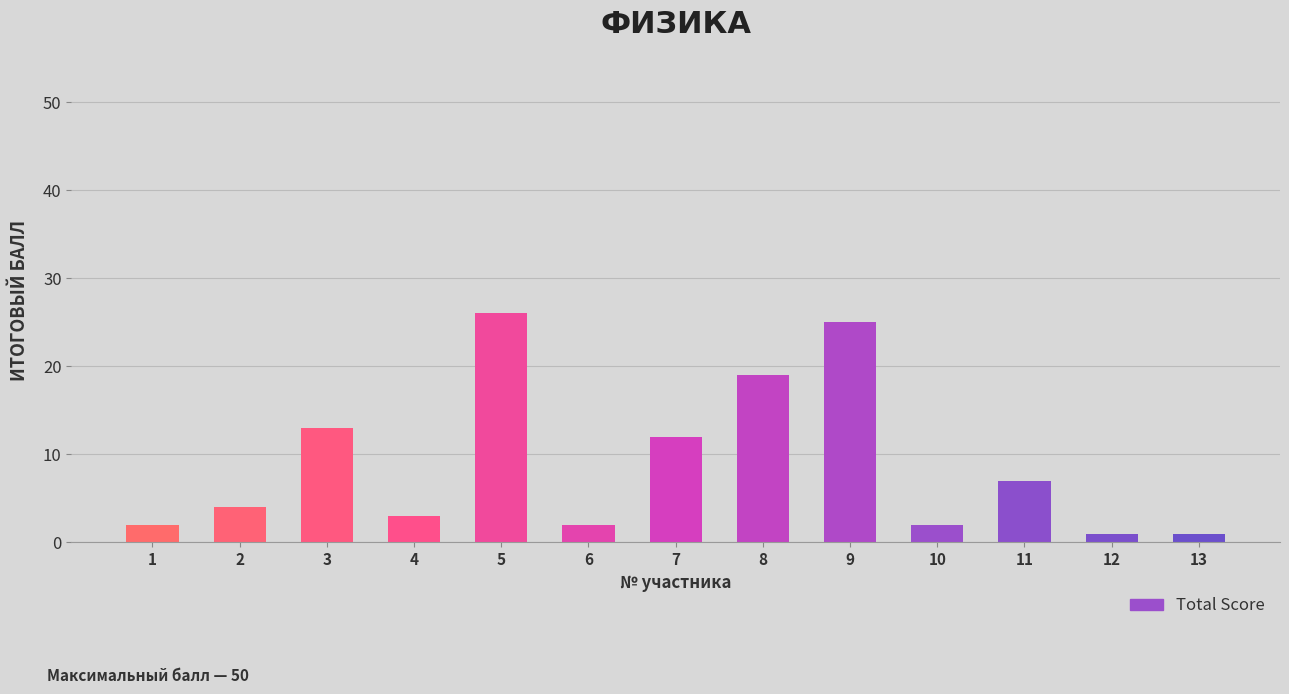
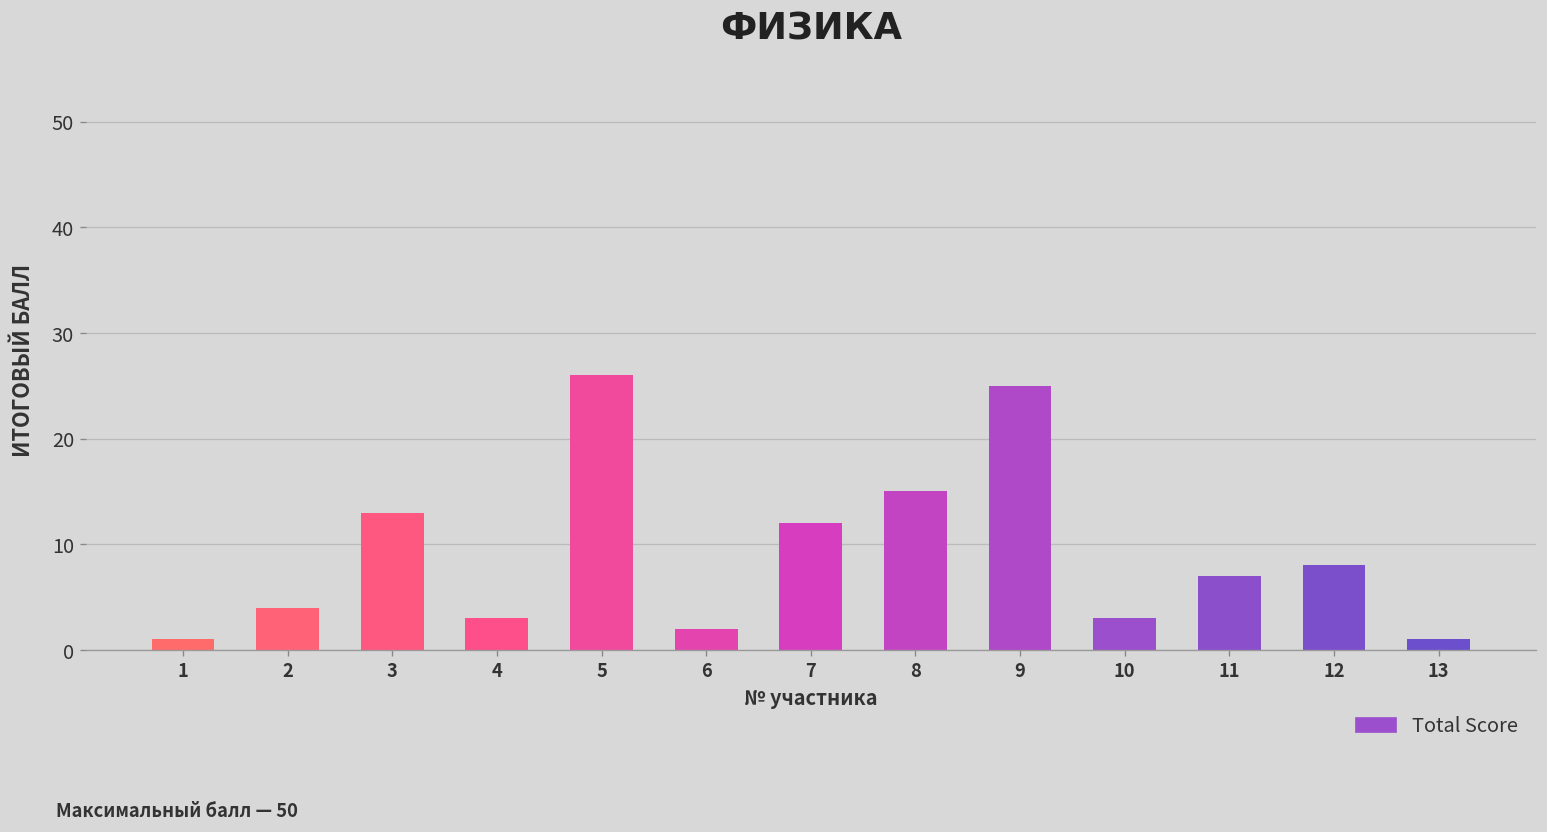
1: 2 -> 1
8: 19 -> 15
10: 2 -> 3
12: 1 -> 8
